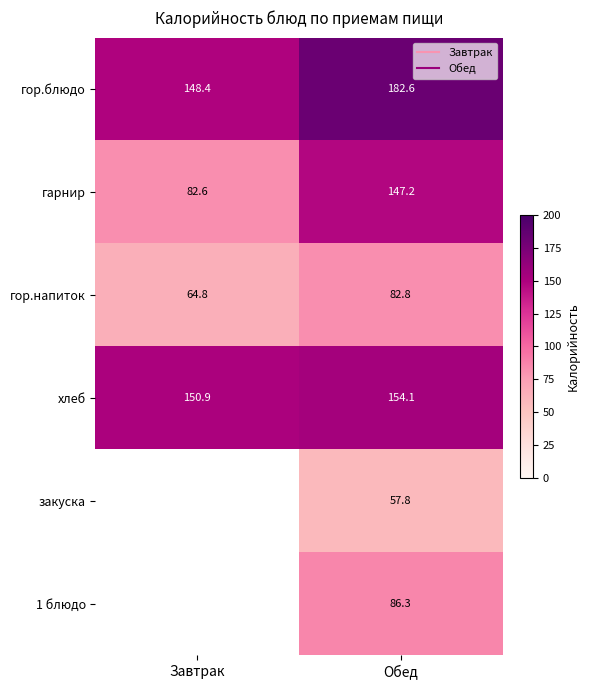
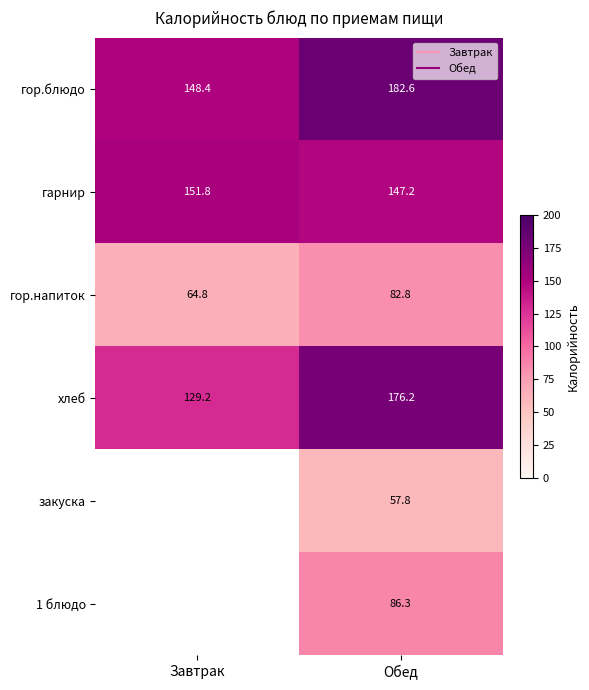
гарнир, Завтрак: 82.6 -> 151.8
хлеб, Завтрак: 150.9 -> 129.2
хлеб, Обед: 154.1 -> 176.2
